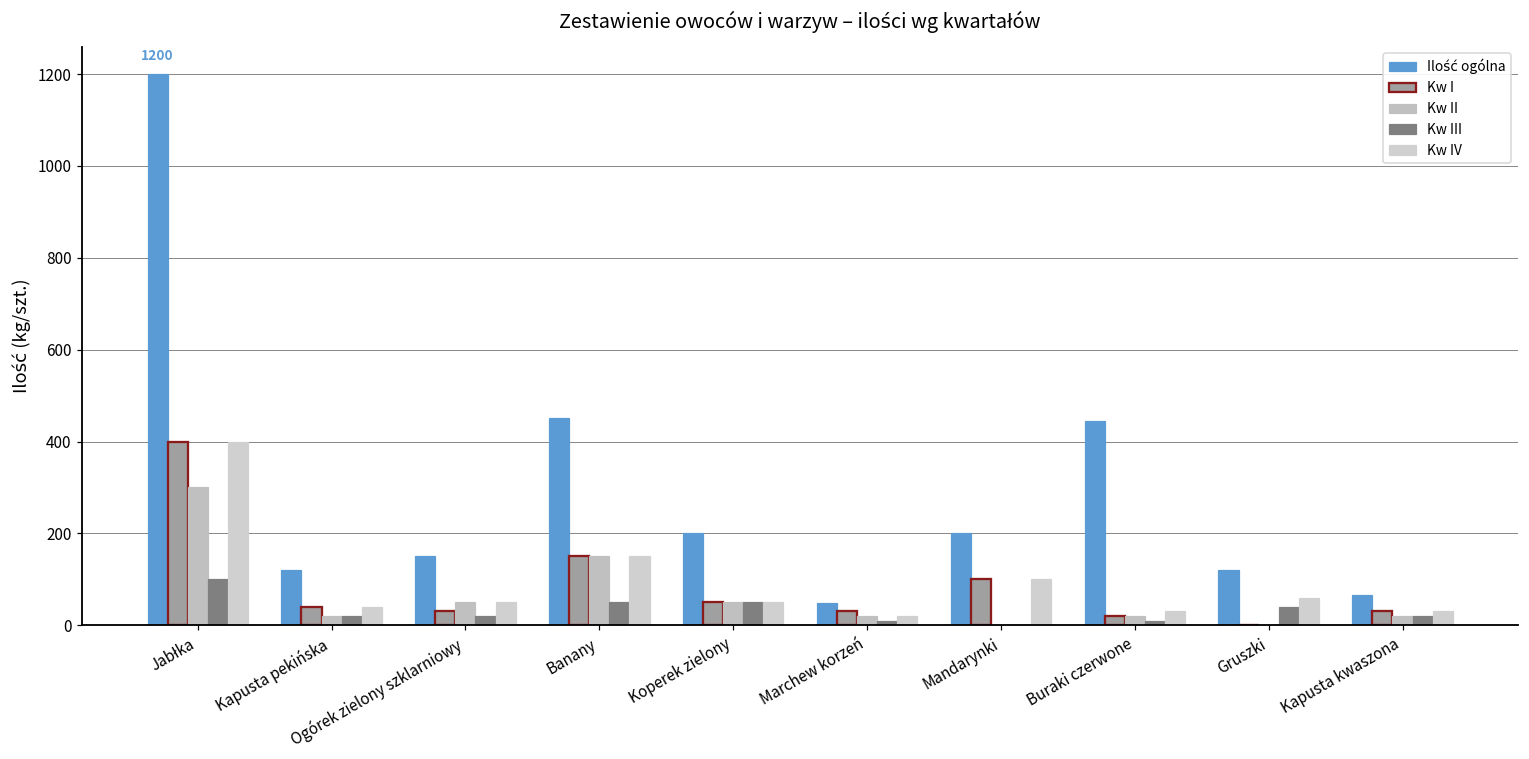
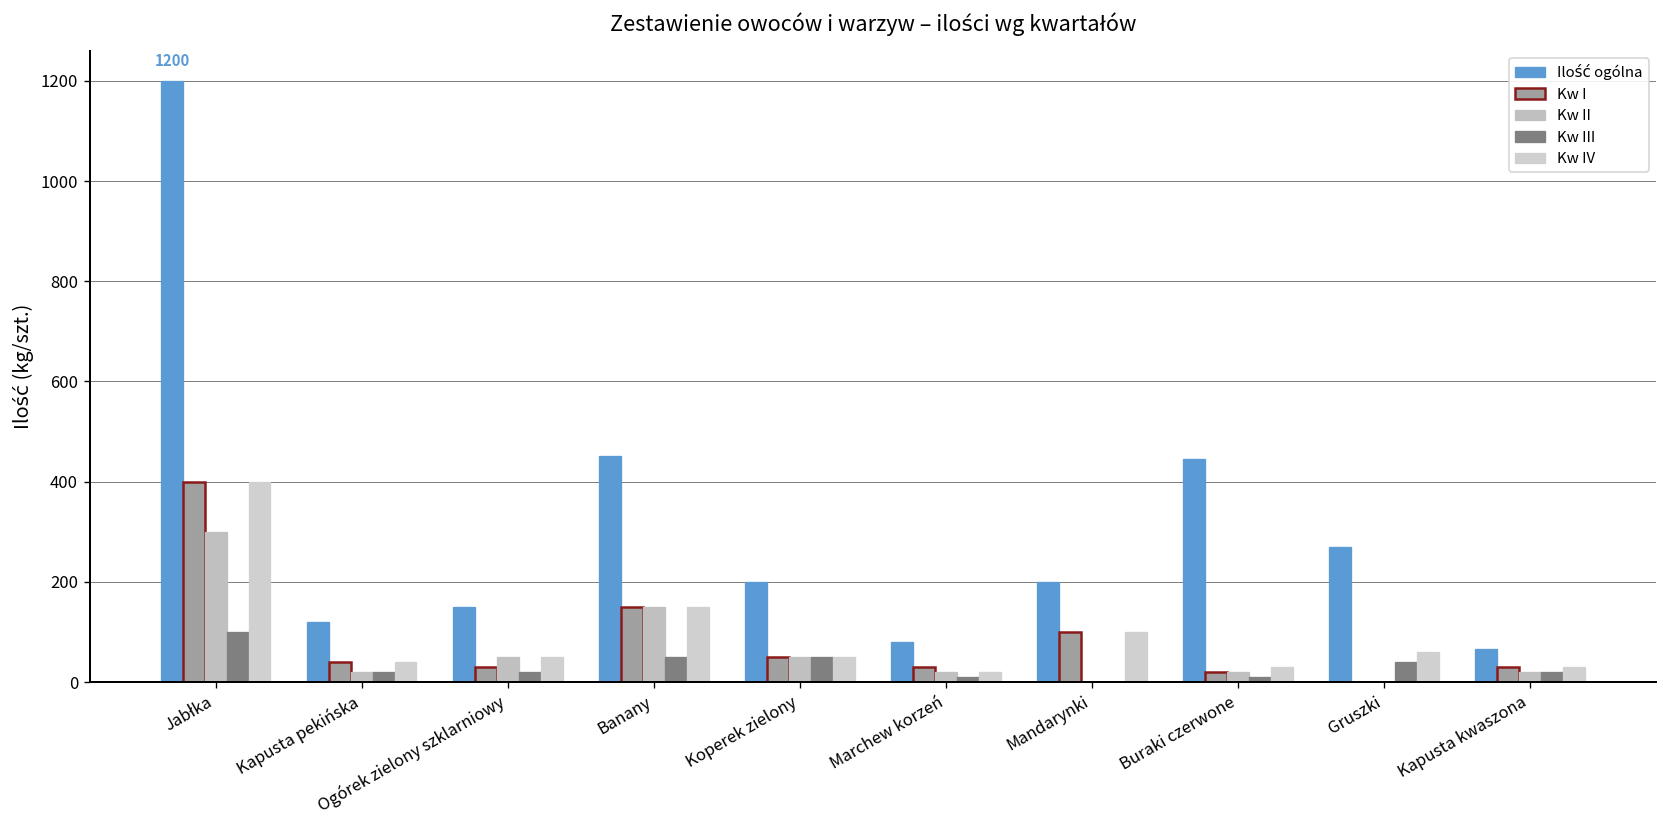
Ilość ogólna, Marchew korzeń: 50 -> 80
Ilość ogólna, Gruszki: 120 -> 270
